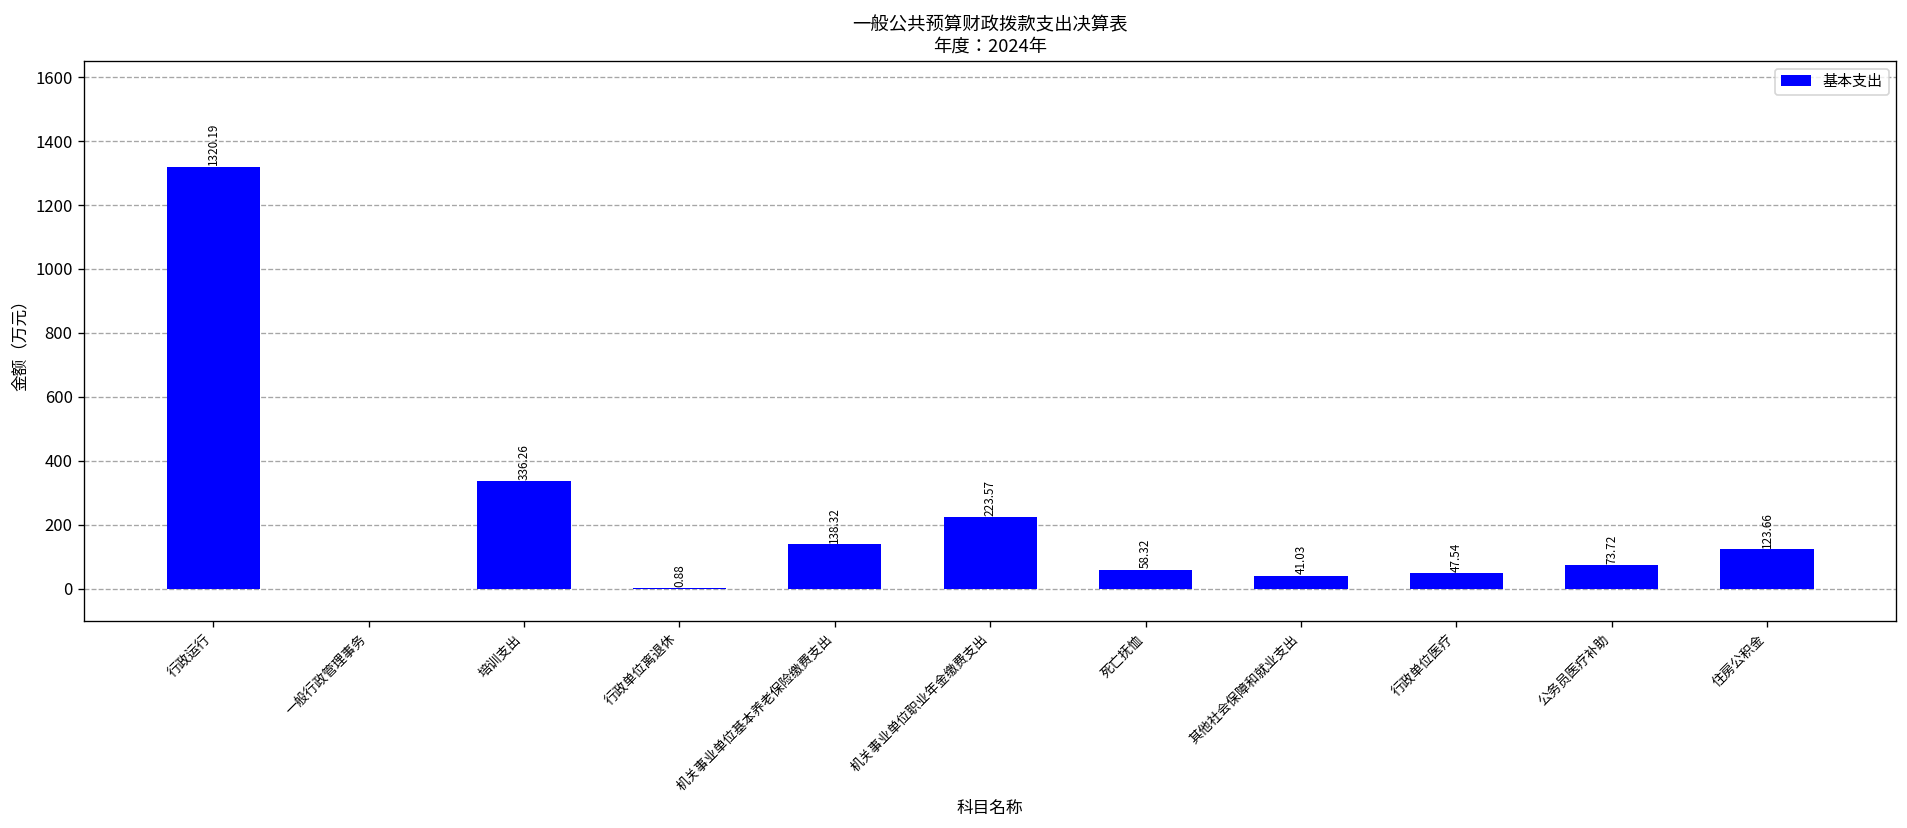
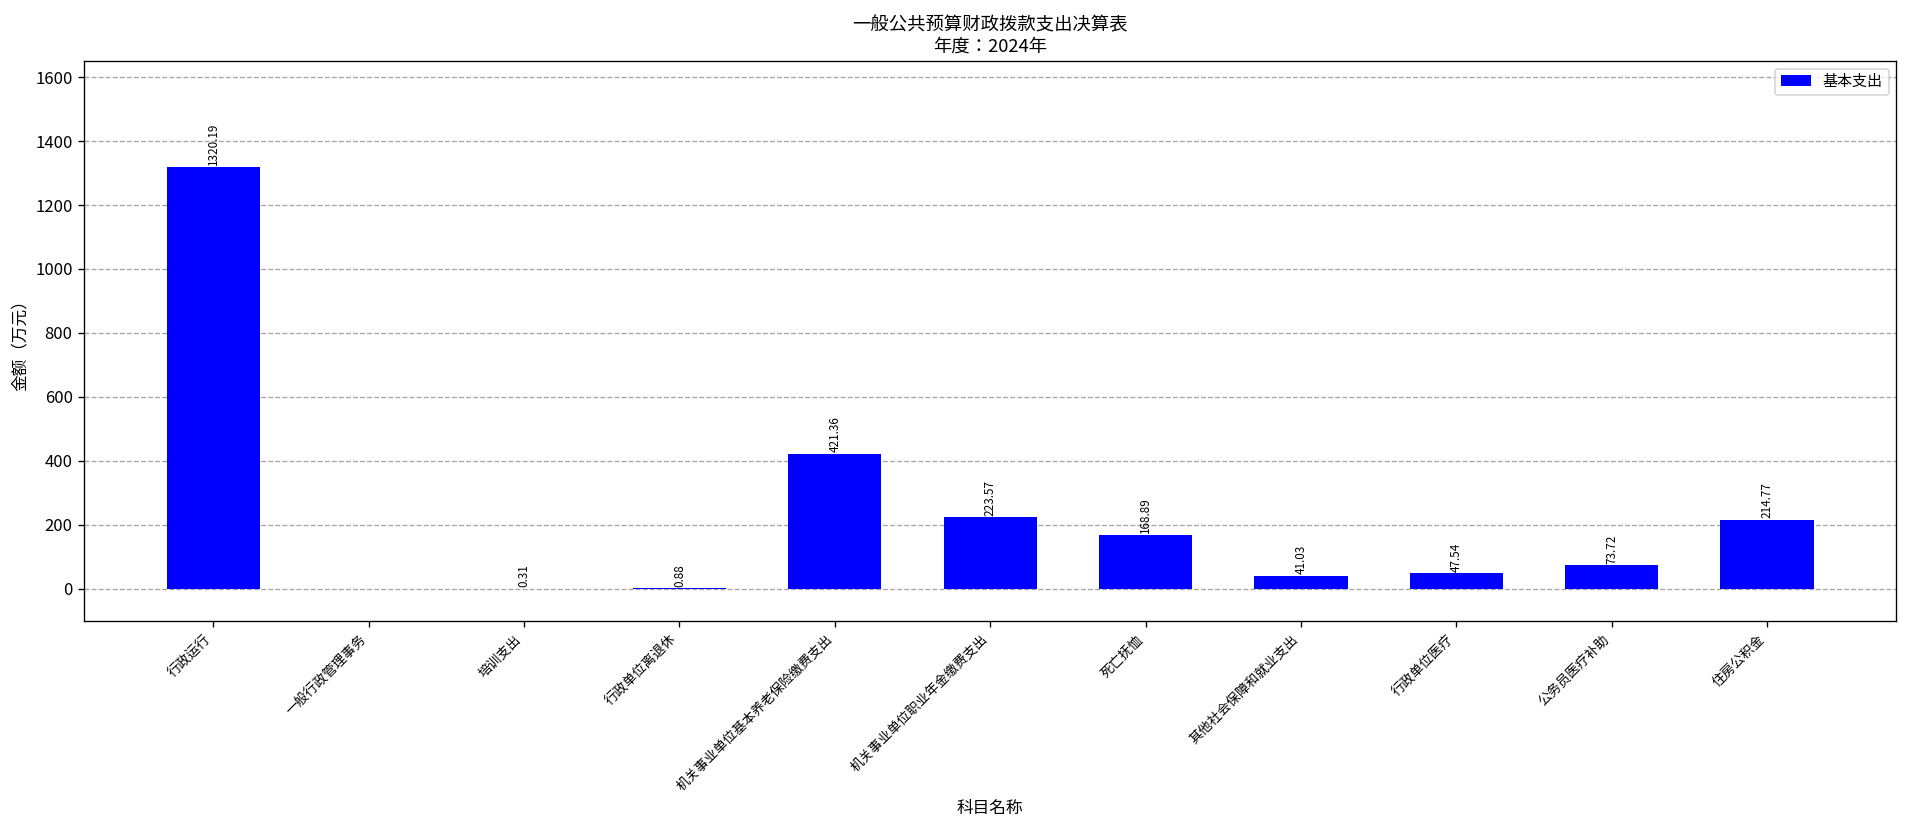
培训支出: 336.26 -> 0.31
机关事业单位基本养老保险缴费支出: 138.32 -> 421.36
死亡抚恤: 58.32 -> 168.89
住房公积金: 123.66 -> 214.77
